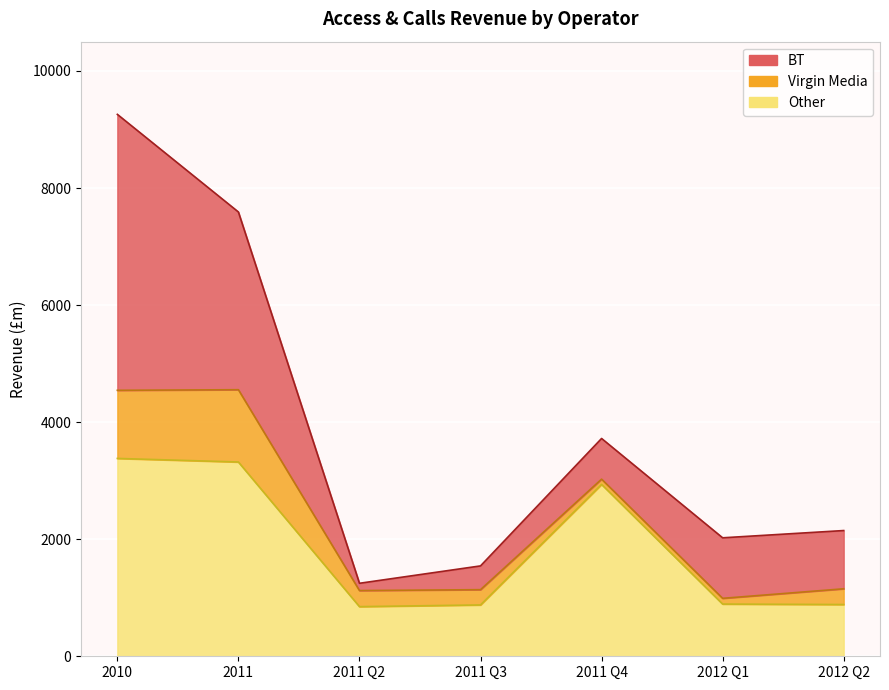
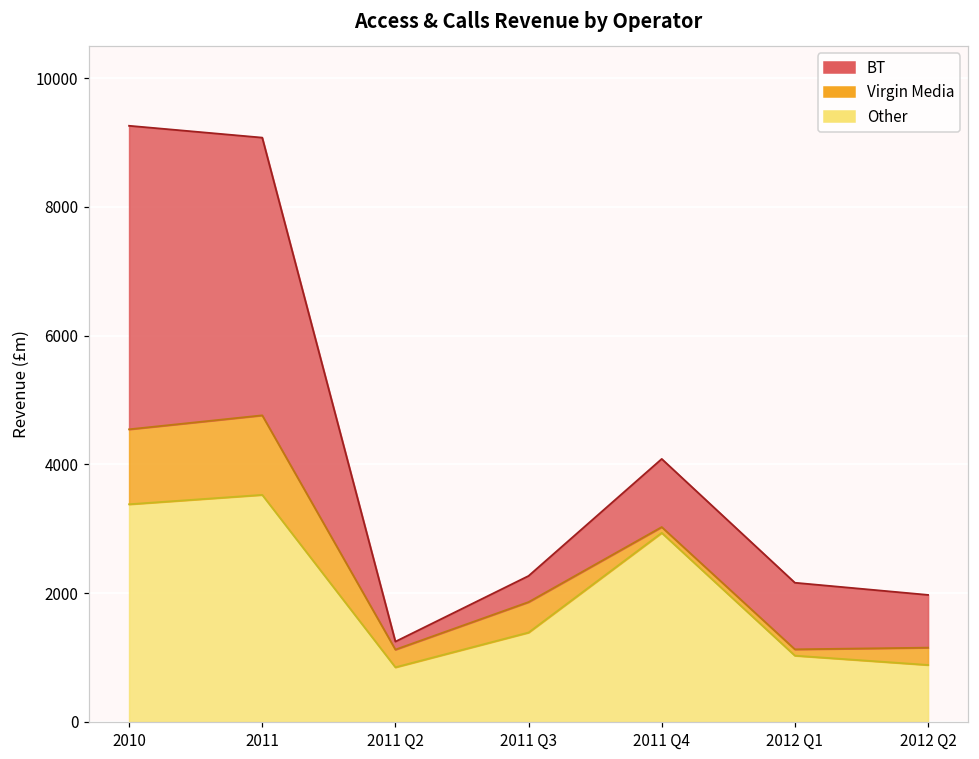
Other, 2011: 3300 -> 3500
BT, 2011: 3000 -> 4300
Other, 2011 Q3: 900 -> 1400
Virgin Media, 2011 Q3: 300 -> 500
BT, 2011 Q4: 700 -> 1100
Other, 2012 Q1: 900 -> 1000
BT, 2012 Q2: 1000 -> 800
